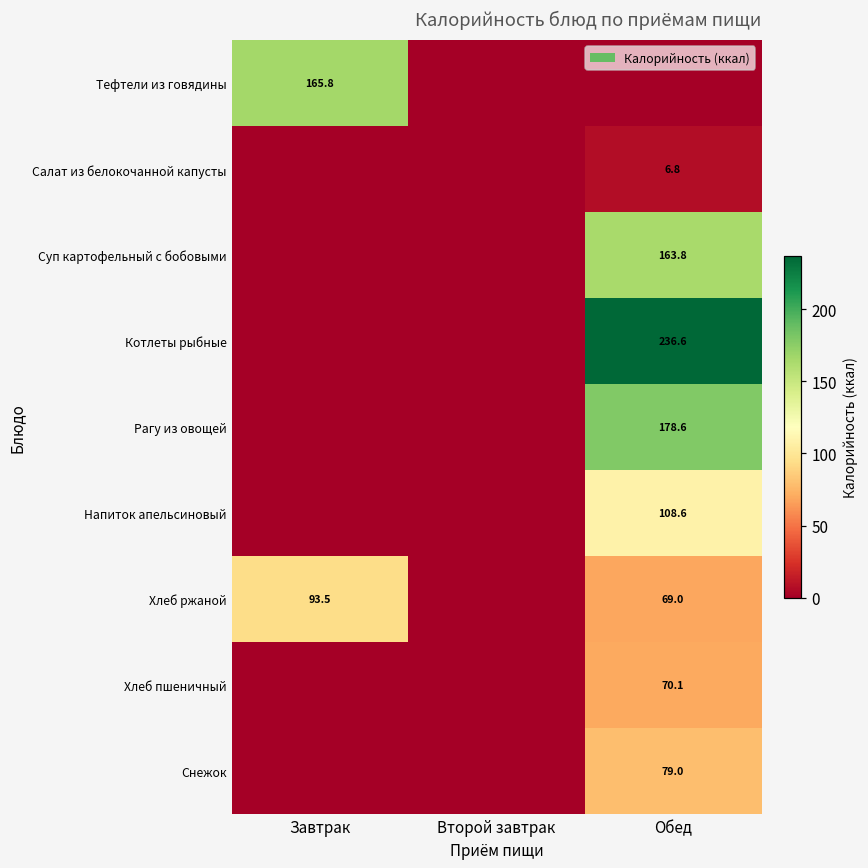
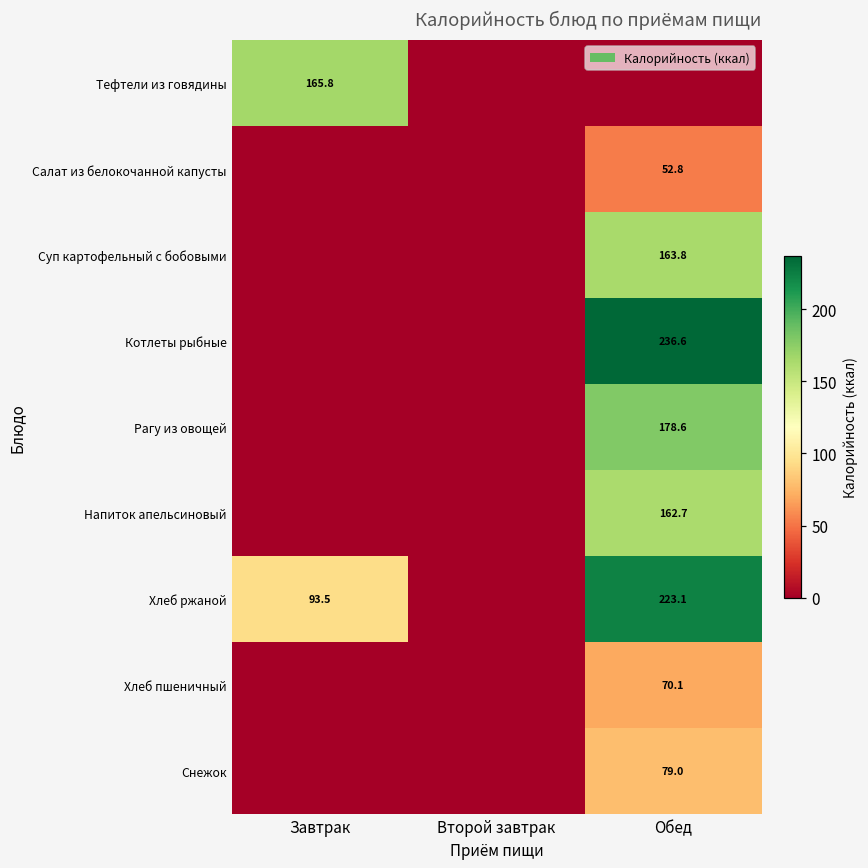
Салат из белокочанной капусты, Обед: 6.8 -> 52.8
Напиток апельсиновый, Обед: 108.6 -> 162.7
Хлеб ржаной, Обед: 69.0 -> 223.1
